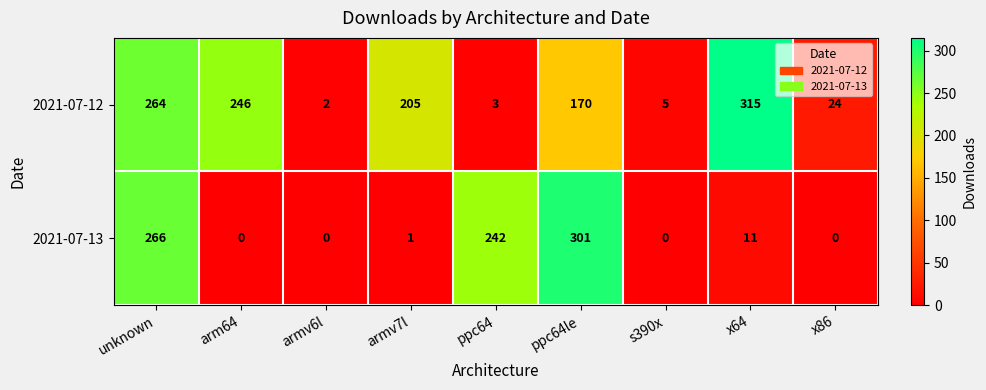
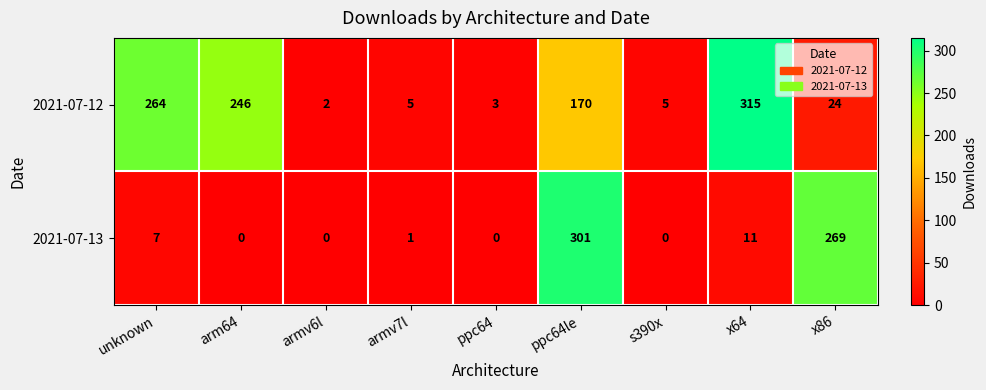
2021-07-12, armv7l: 205 -> 5
2021-07-13, unknown: 266 -> 7
2021-07-13, ppc64: 242 -> 0
2021-07-13, x86: 0 -> 269
